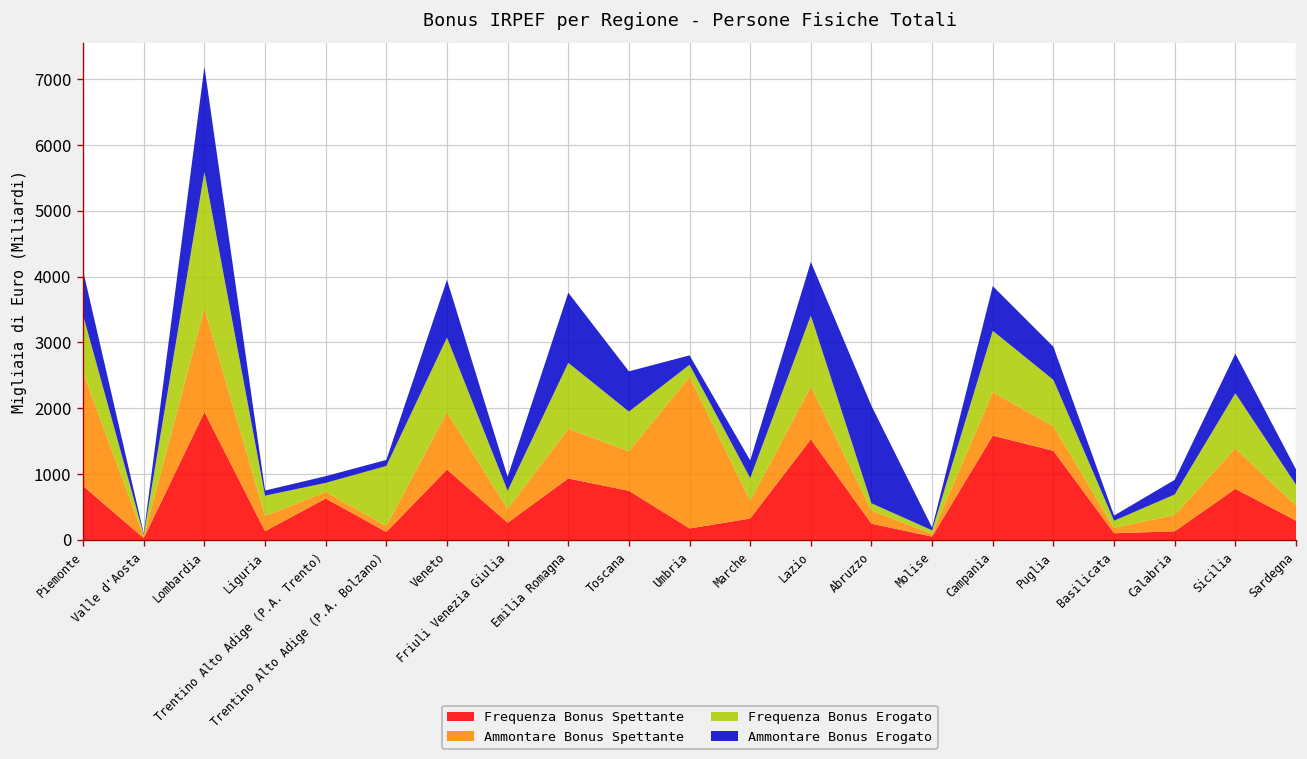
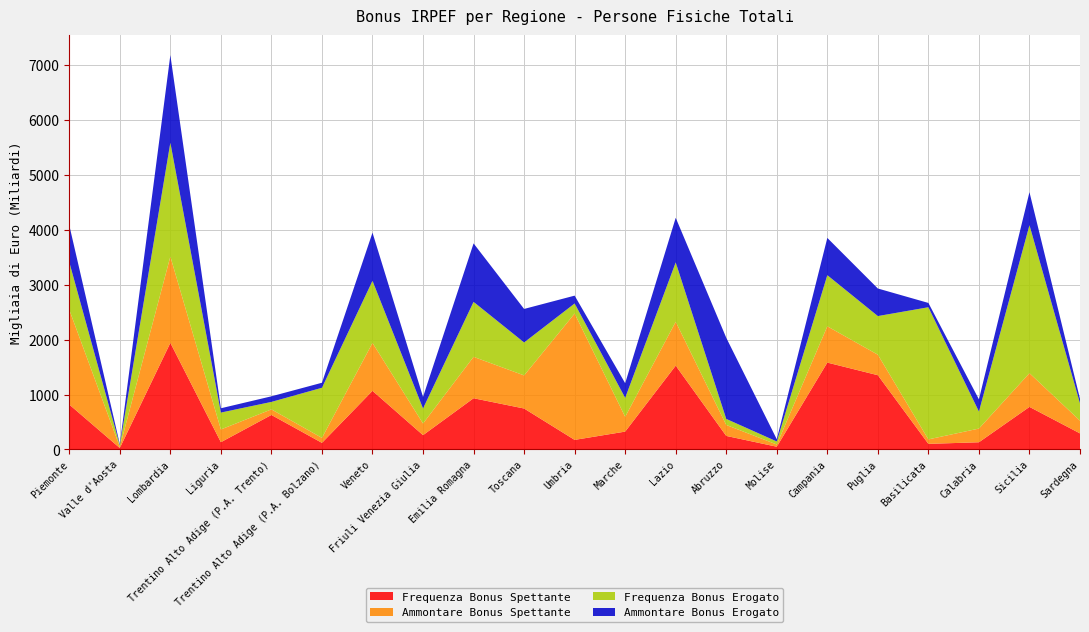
Frequenza Bonus Erogato, Basilicata: 100 -> 2400
Frequenza Bonus Erogato, Sicilia: 800 -> 2700
Ammontare Bonus Erogato, Sardegna: 200 -> 100
